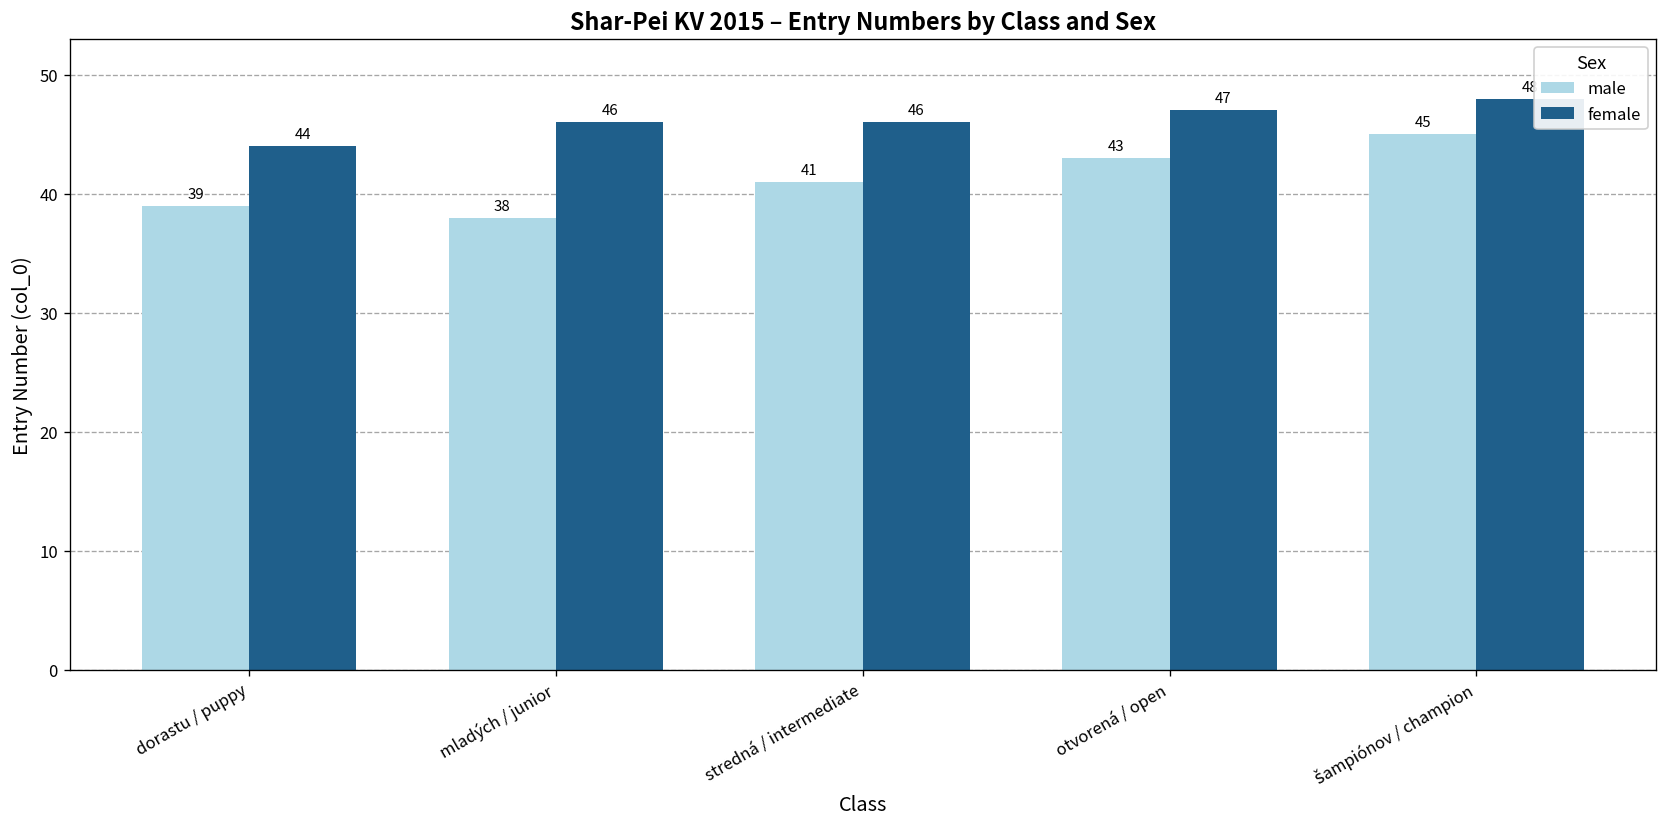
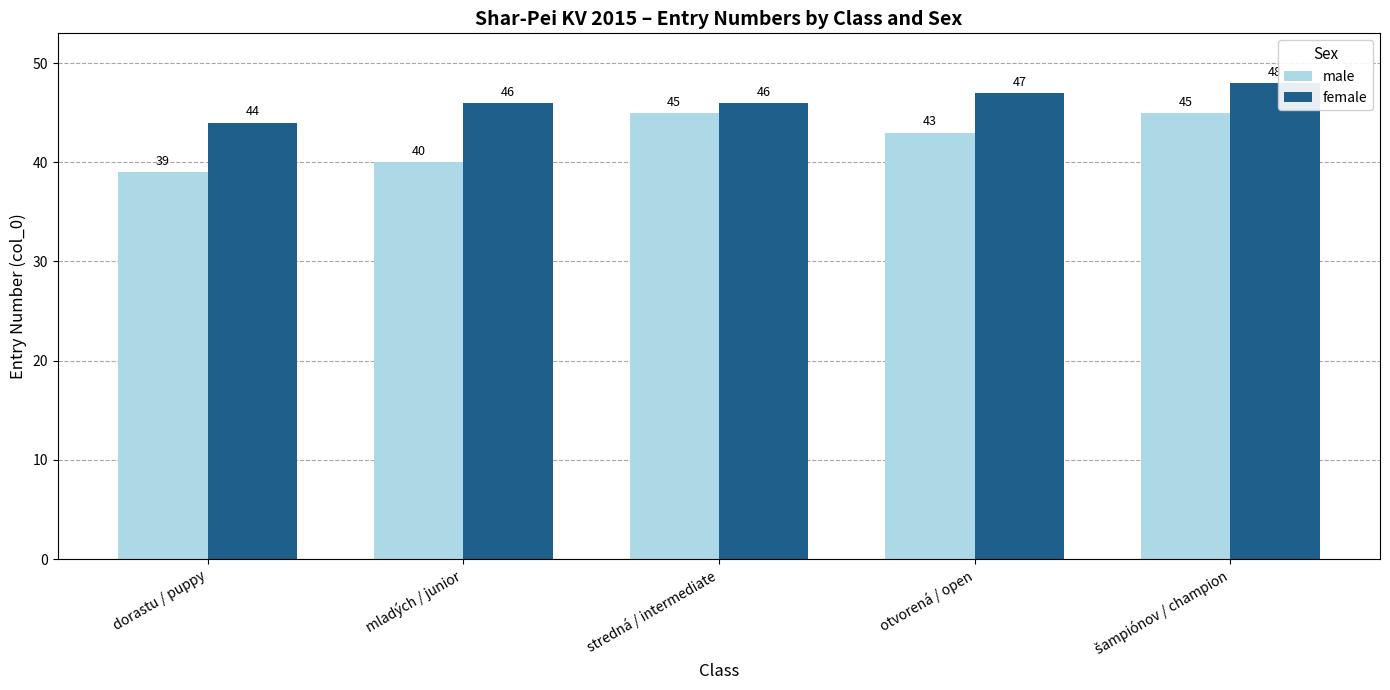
male, mladých / junior: 38 -> 40
male, stredná / intermediate: 41 -> 45
